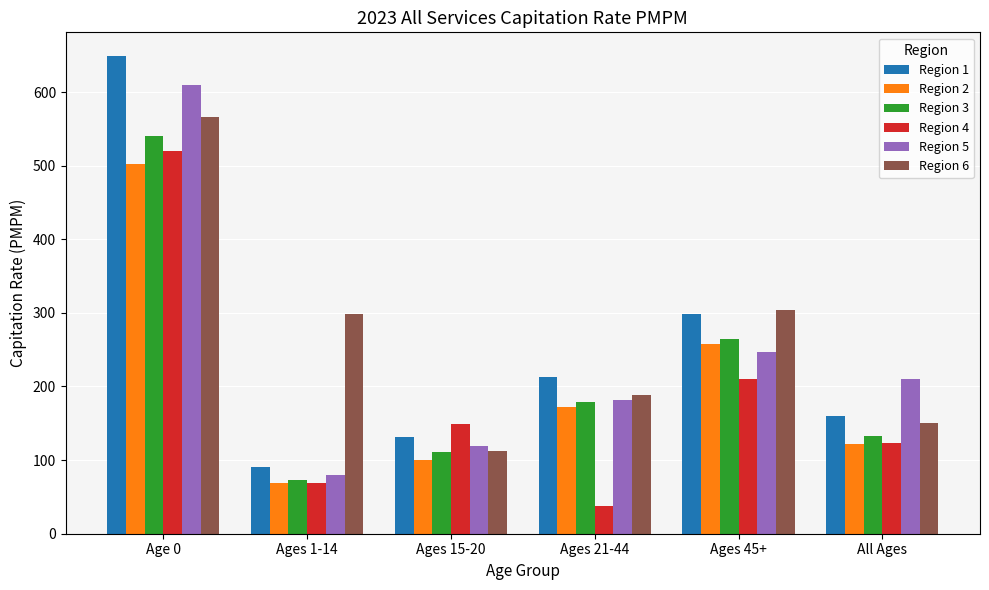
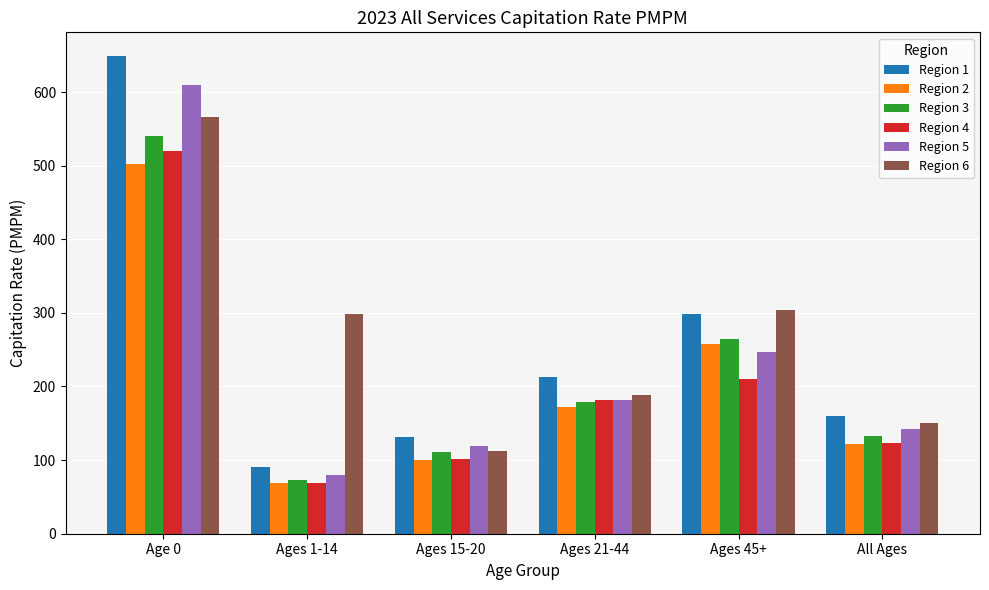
Region 4, Ages 15-20: 150 -> 100
Region 4, Ages 21-44: 40 -> 180
Region 5, All Ages: 210 -> 140
